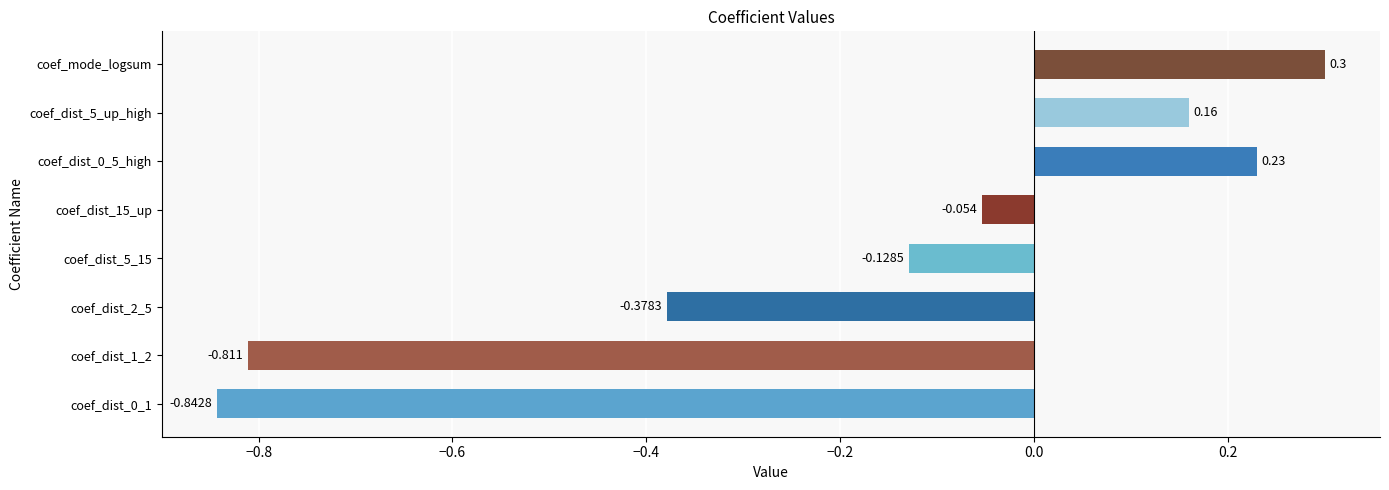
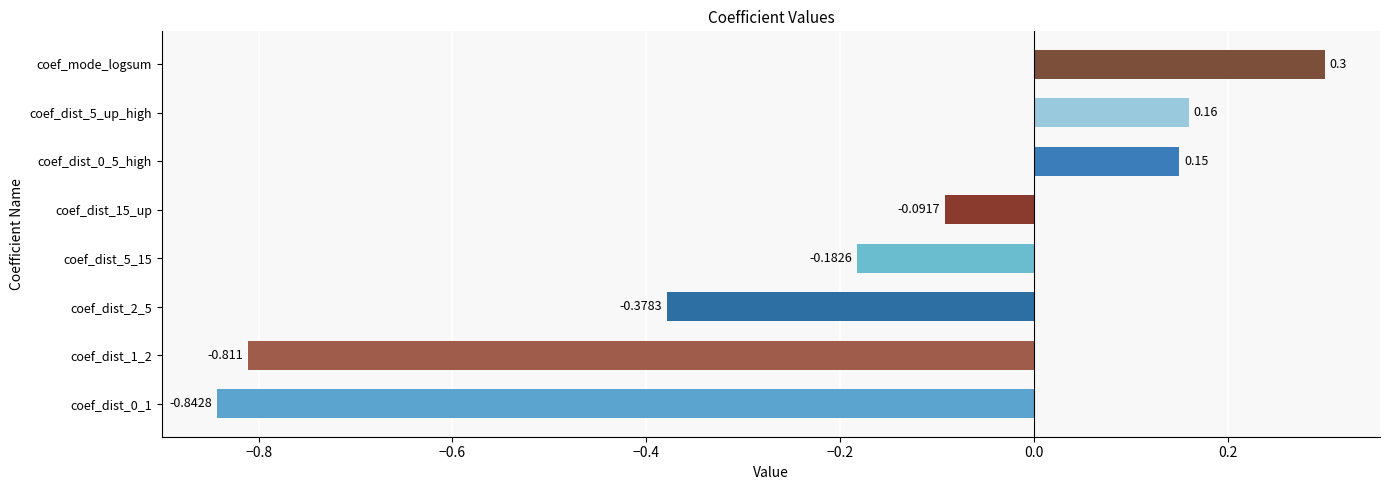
coef_dist_0_5_high: 0.23 -> 0.15
coef_dist_15_up: -0.054 -> -0.0917
coef_dist_5_15: -0.1285 -> -0.1826
